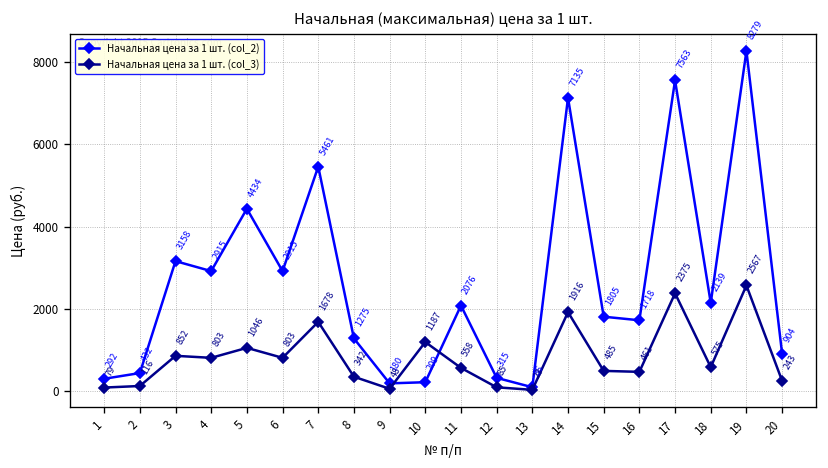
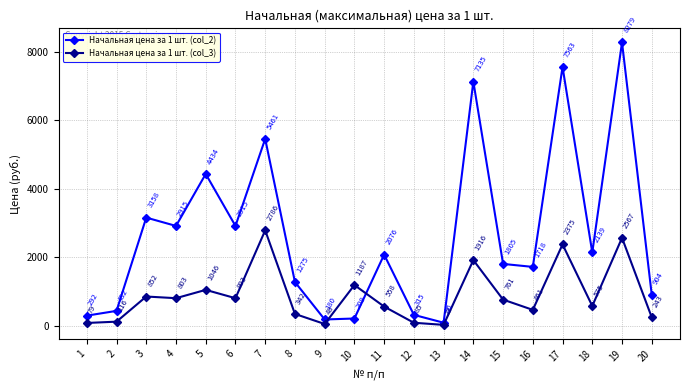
Начальная цена за 1 шт. (col_3), 7: 1678 -> 2786
Начальная цена за 1 шт. (col_3), 15: 485 -> 761
